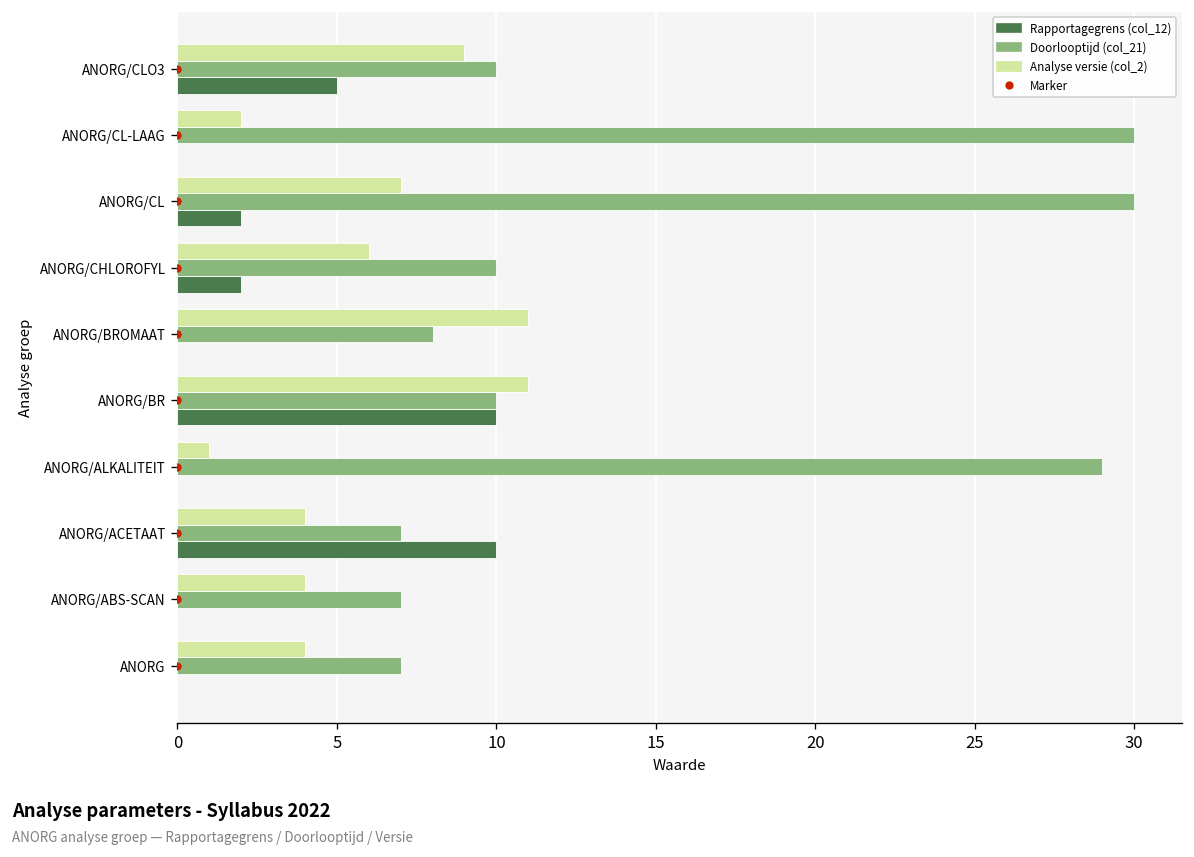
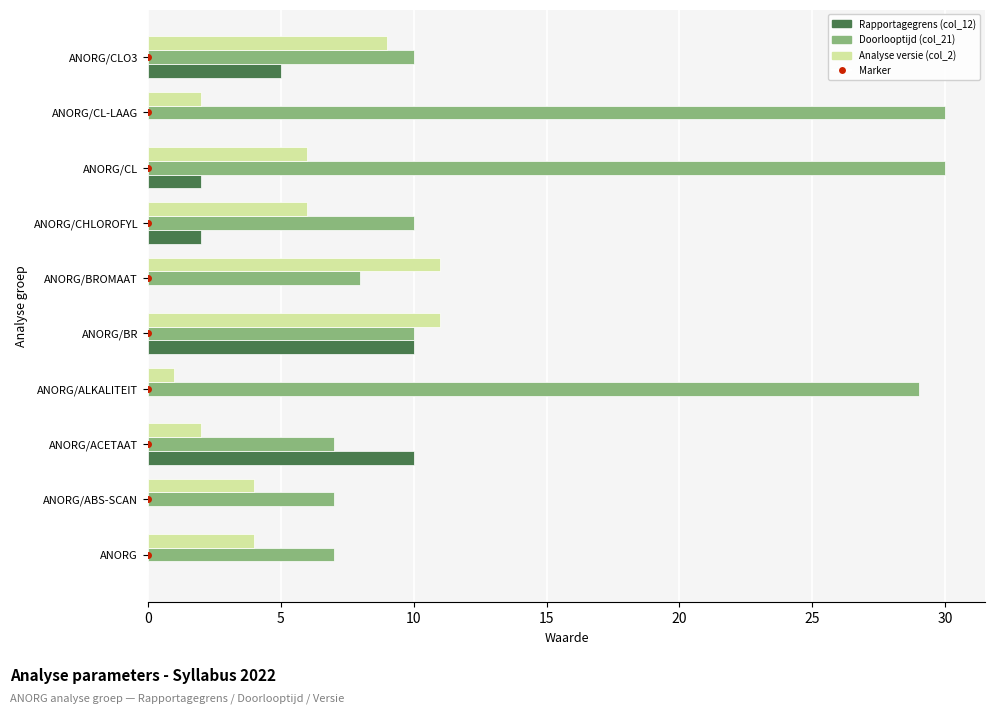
Analyse versie (col_2), ANORG/CL: 7 -> 6
Analyse versie (col_2), ANORG/ACETAAT: 4 -> 2
